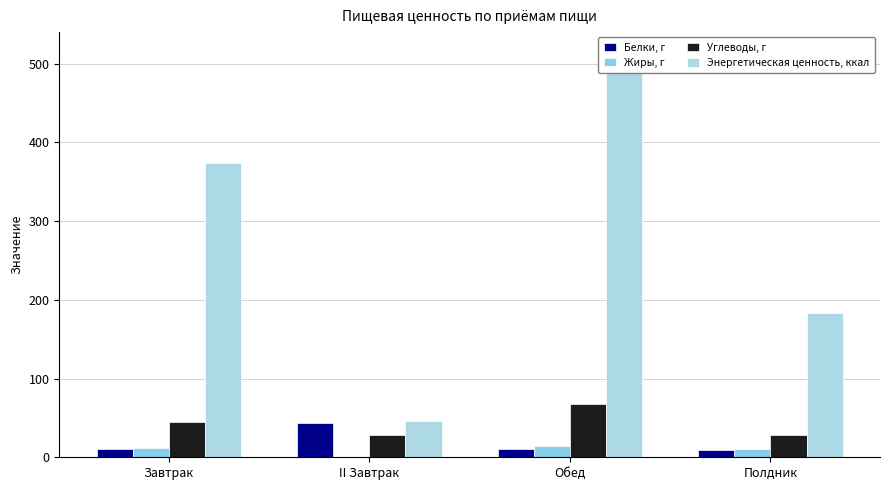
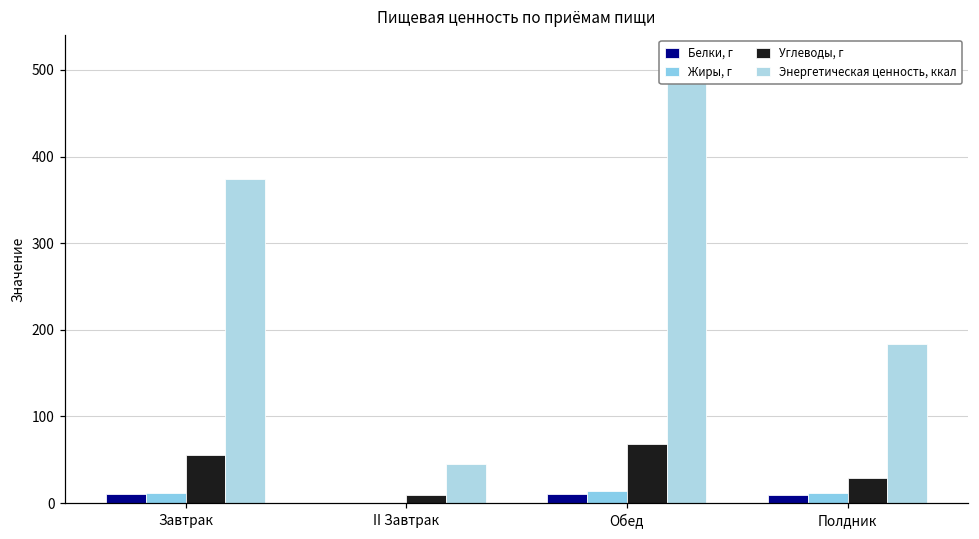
Углеводы, г, Завтрак: 50 -> 60
Белки, г, II Завтрак: 40 -> 0
Углеводы, г, II Завтрак: 30 -> 10
